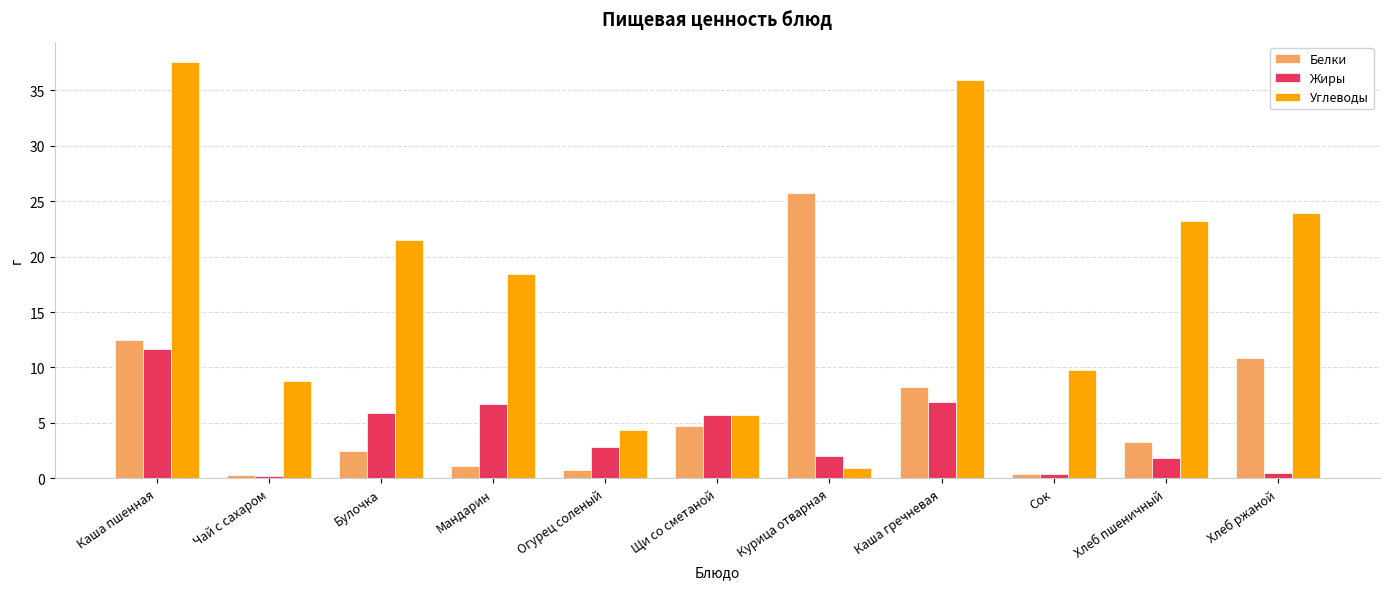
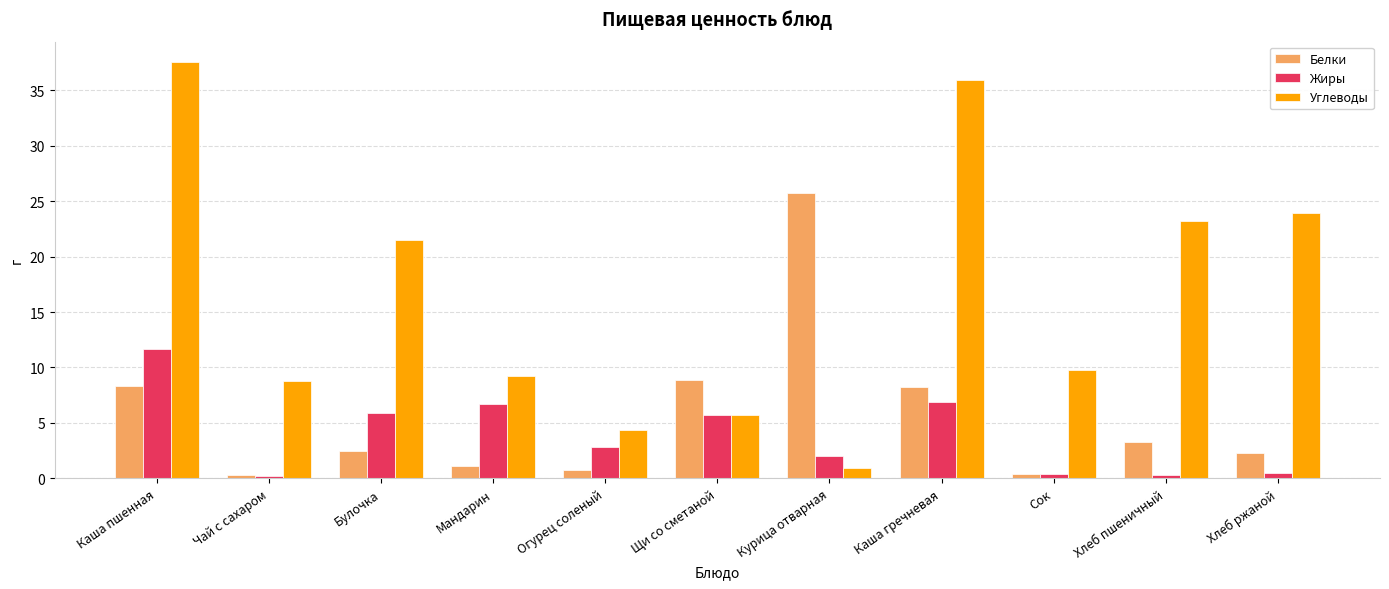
Белки, Каша пшенная: 12.5 -> 8.3
Углеводы, Мандарин: 18.4 -> 9.2
Белки, Щи со сметаной: 4.7 -> 8.9
Жиры, Хлеб пшеничный: 1.8 -> 0.3
Белки, Хлеб ржаной: 10.9 -> 2.3
